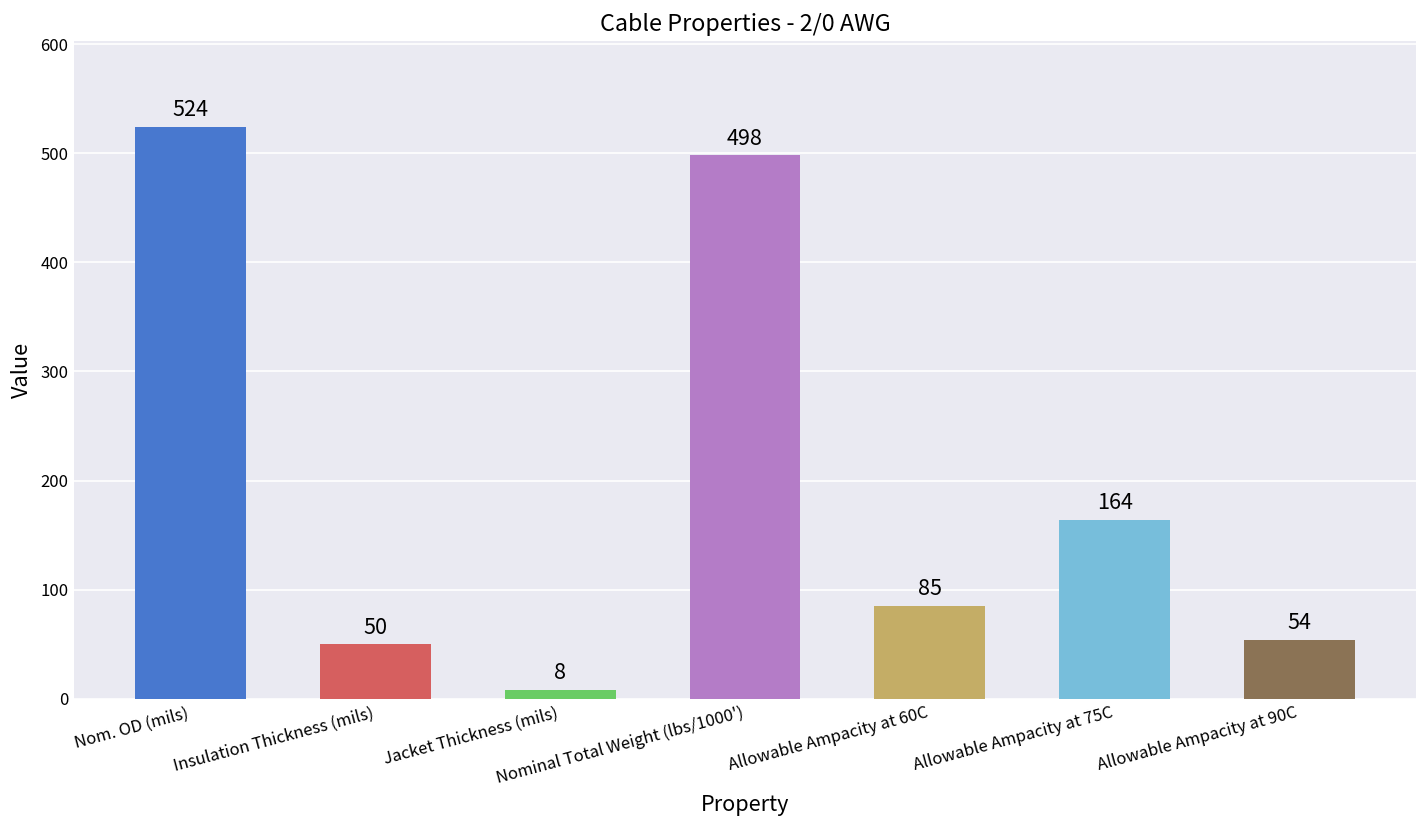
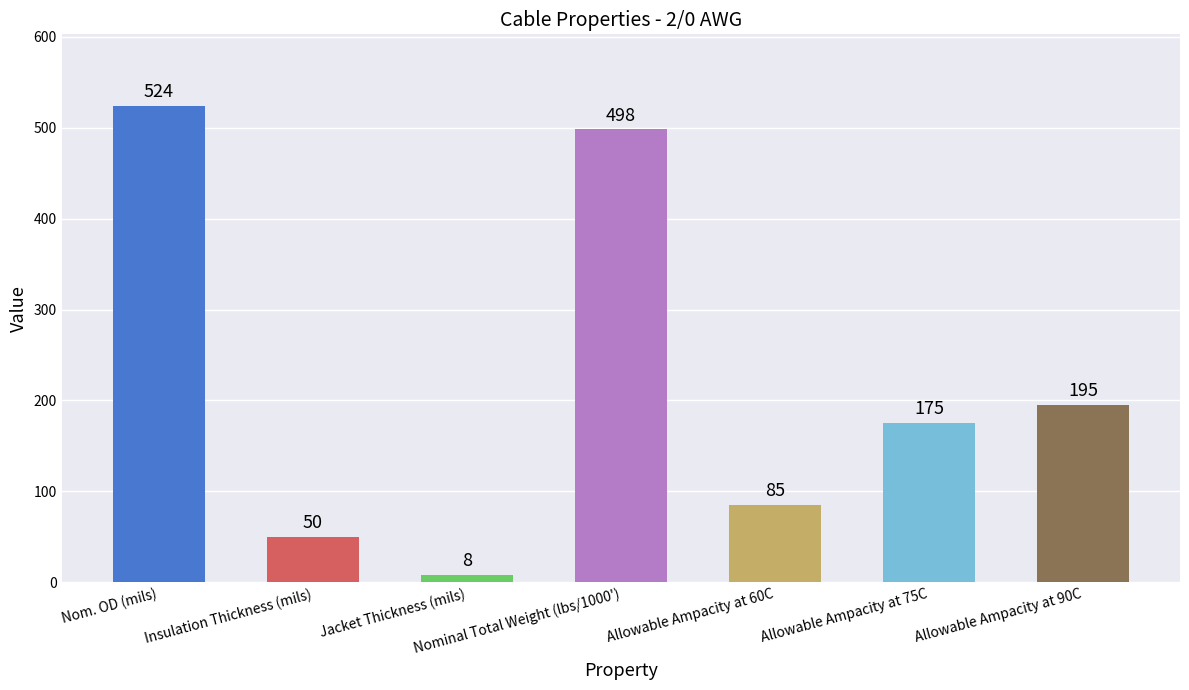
Allowable Ampacity at 75C: 164 -> 175
Allowable Ampacity at 90C: 54 -> 195
